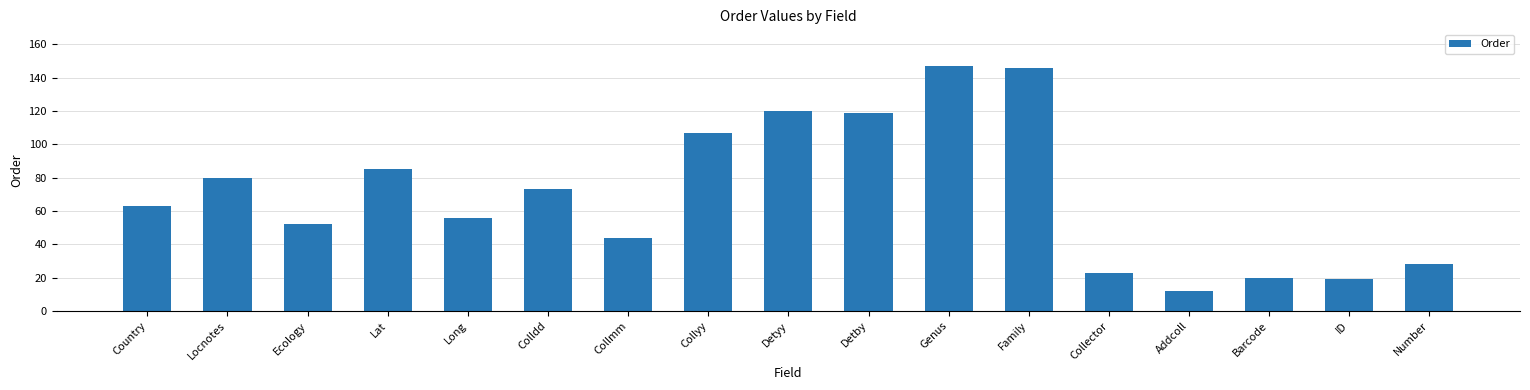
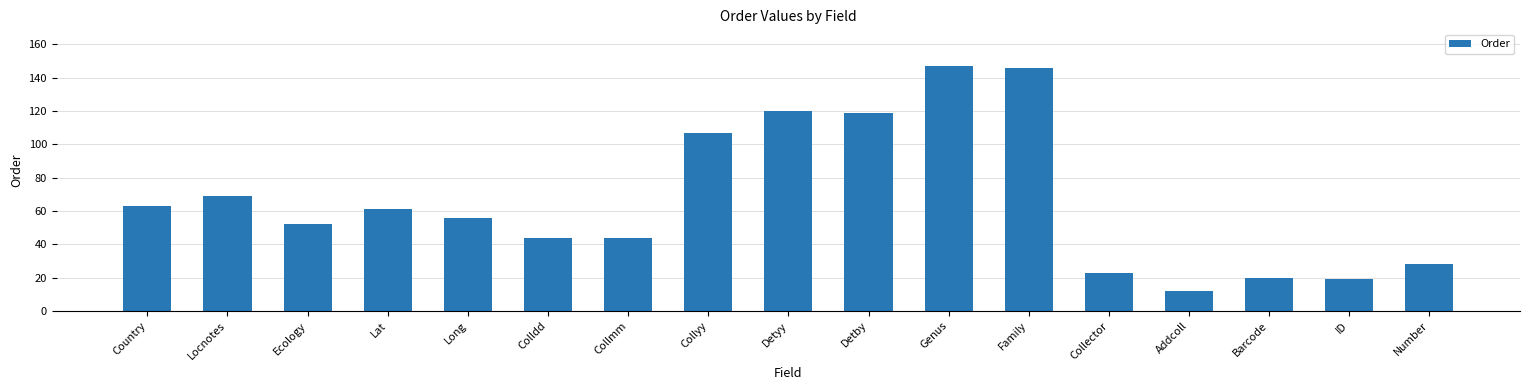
Locnotes: 80 -> 69
Lat: 85 -> 61
Colldd: 73 -> 44
